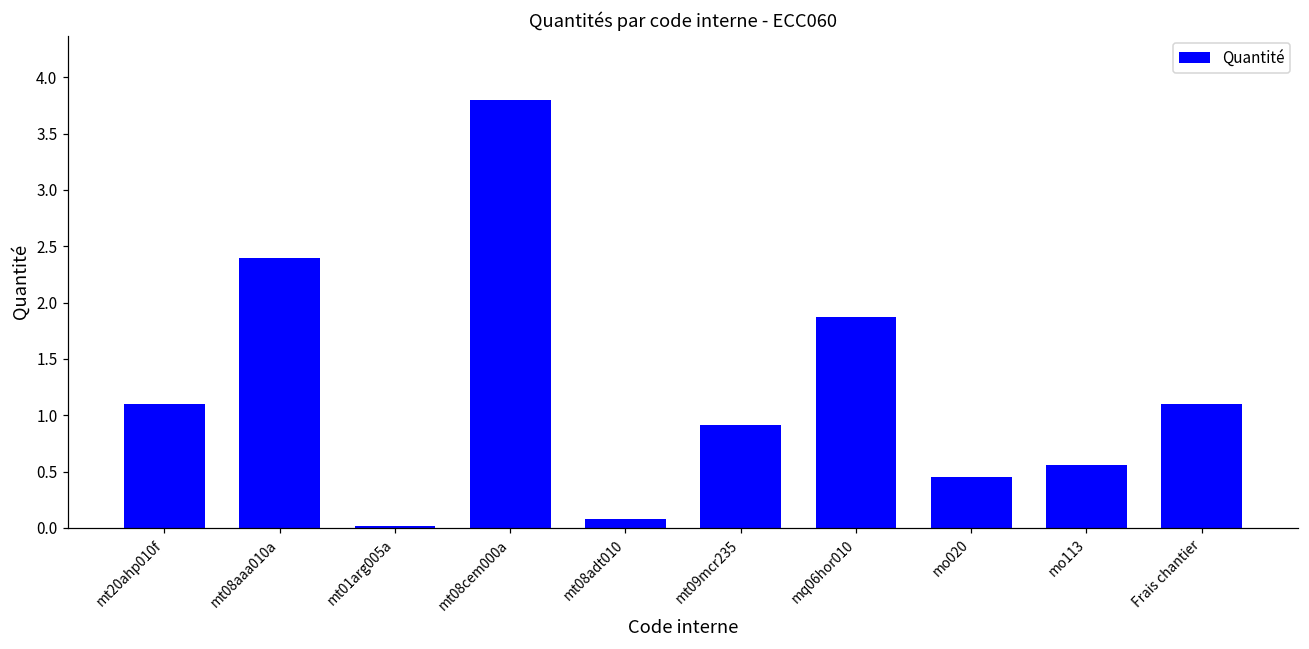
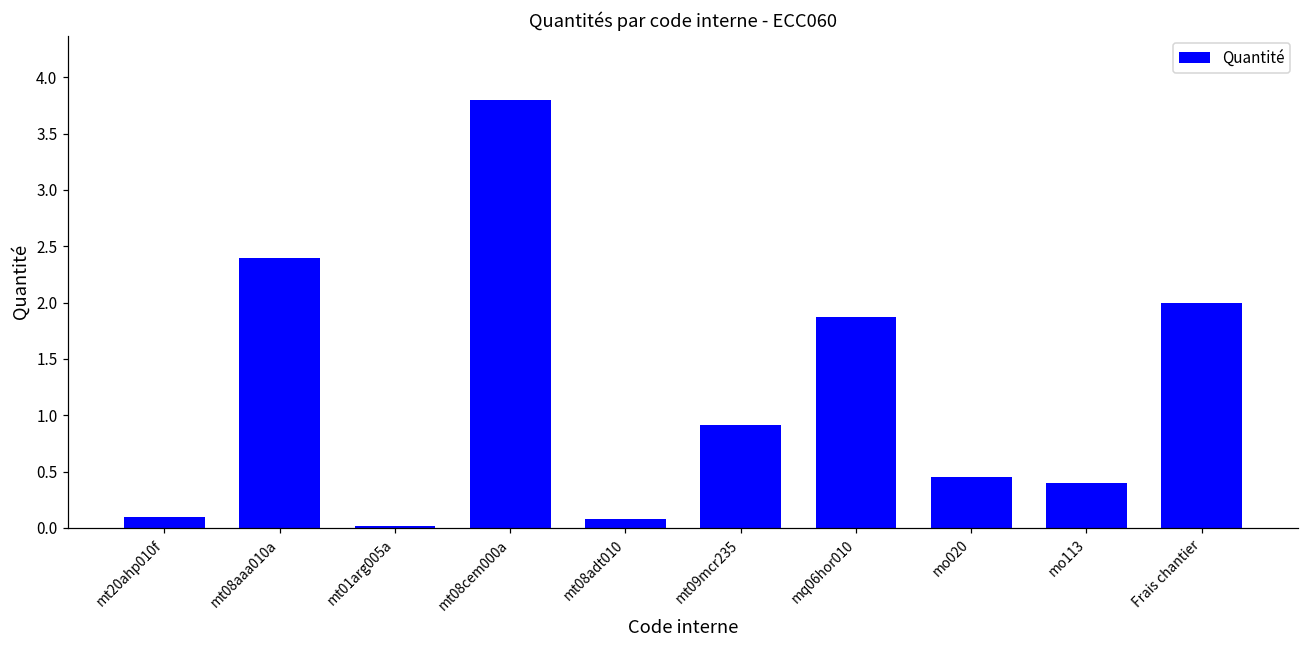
mt20ahp010f: 1.1 -> 0.1
mo113: 0.56 -> 0.40
Frais chantier: 1.1 -> 2.0
